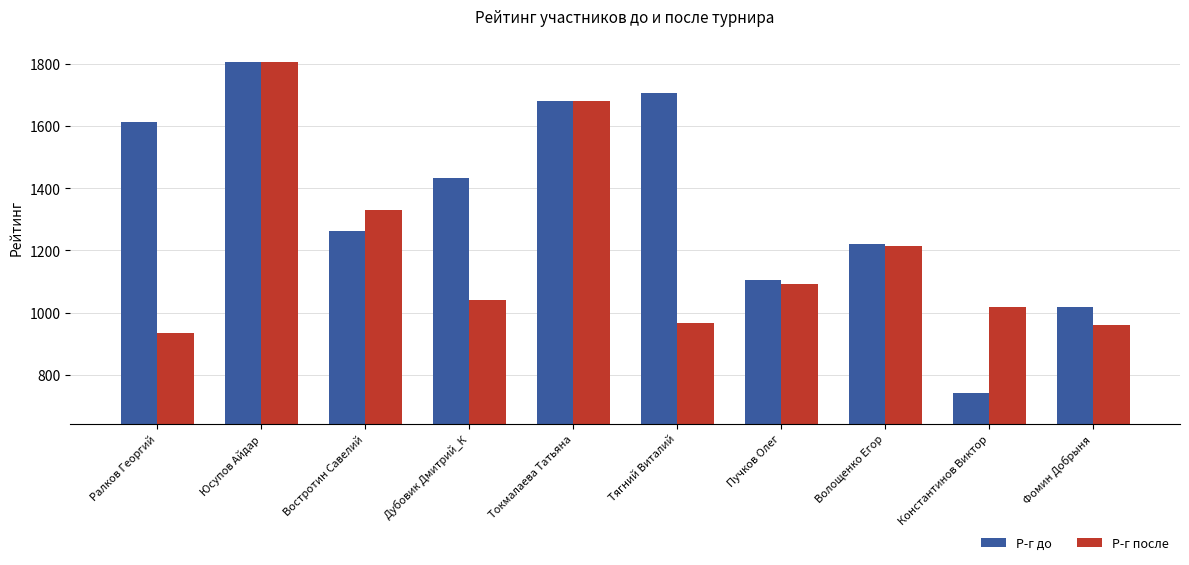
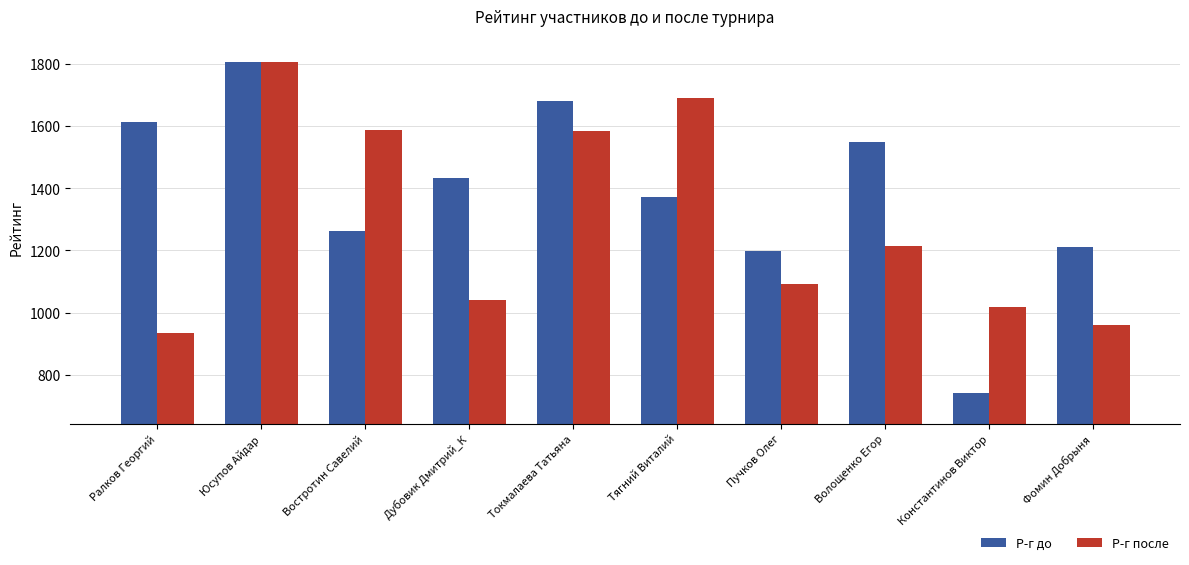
Р-г после, Востротин Савелий: 1330 -> 1590
Р-г после, Токмалаева Татьяна: 1680 -> 1590
Р-г до, Тягний Виталий: 1710 -> 1370
Р-г после, Тягний Виталий: 970 -> 1690
Р-г до, Пучков Олег: 1100 -> 1200
Р-г до, Волощенко Егор: 1220 -> 1550
Р-г до, Фомин Добрыня: 1020 -> 1210
